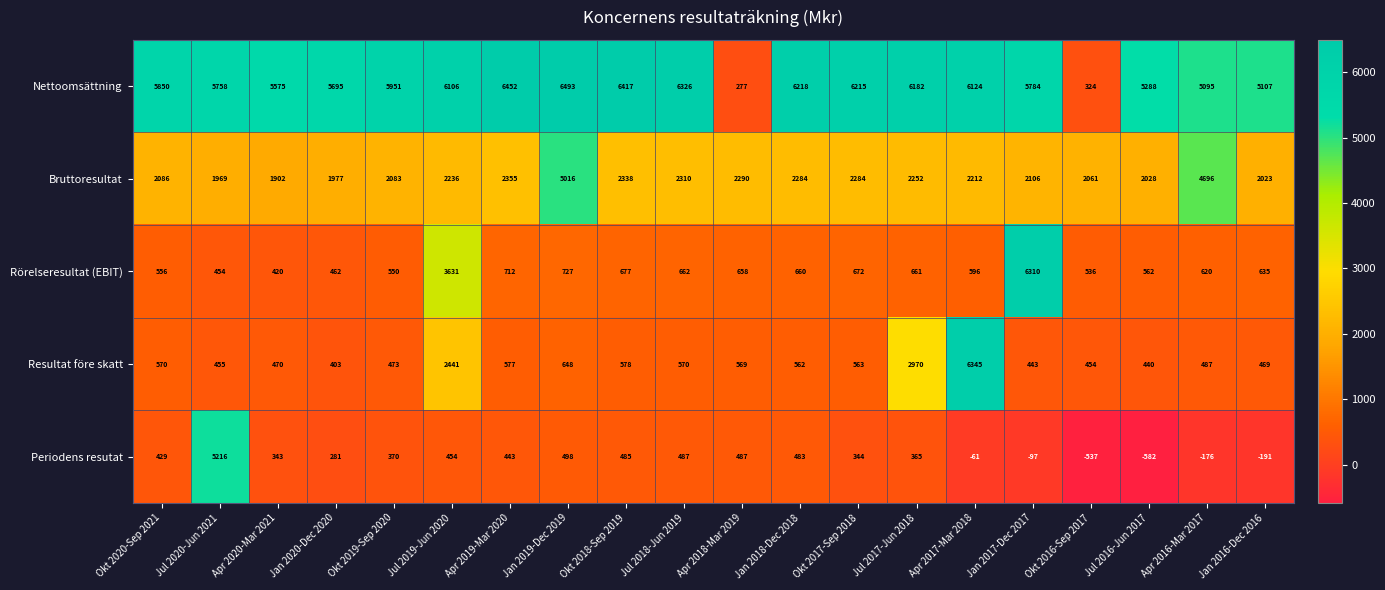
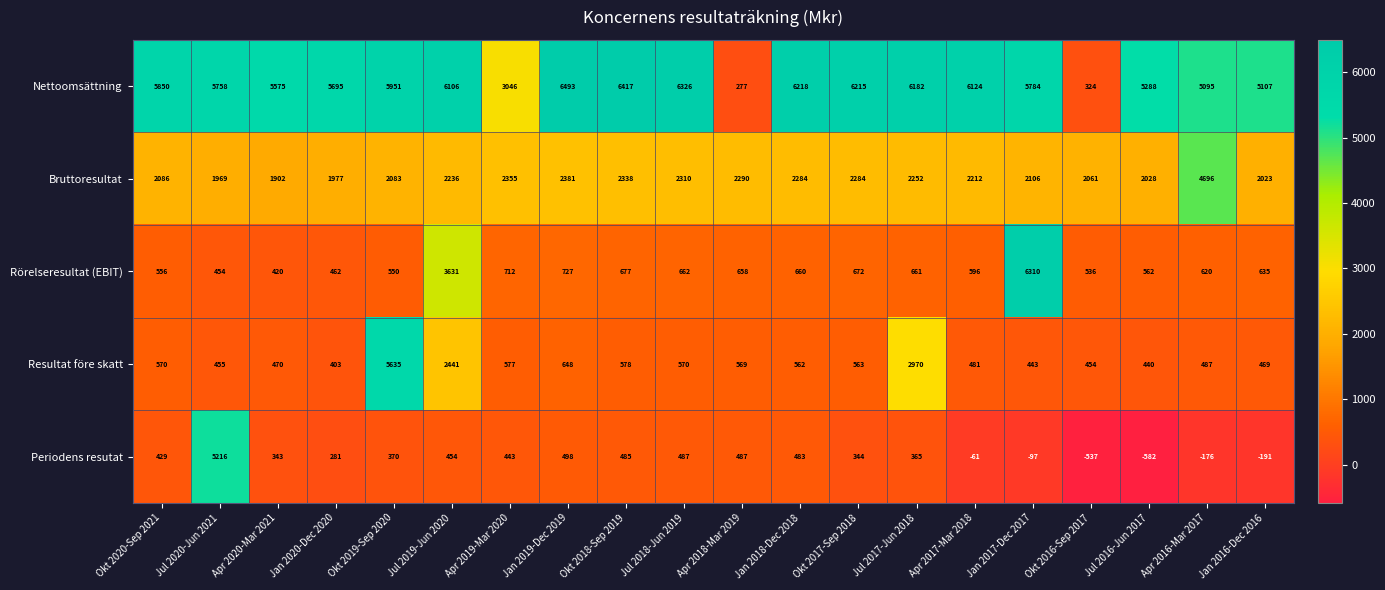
Nettoomsättning, Apr 2019-Mar 2020: 6452 -> 3046
Bruttoresultat, Jan 2019-Dec 2019: 5016 -> 2381
Resultat före skatt, Okt 2019-Sep 2020: 473 -> 5635
Resultat före skatt, Apr 2017-Mar 2018: 6345 -> 481
